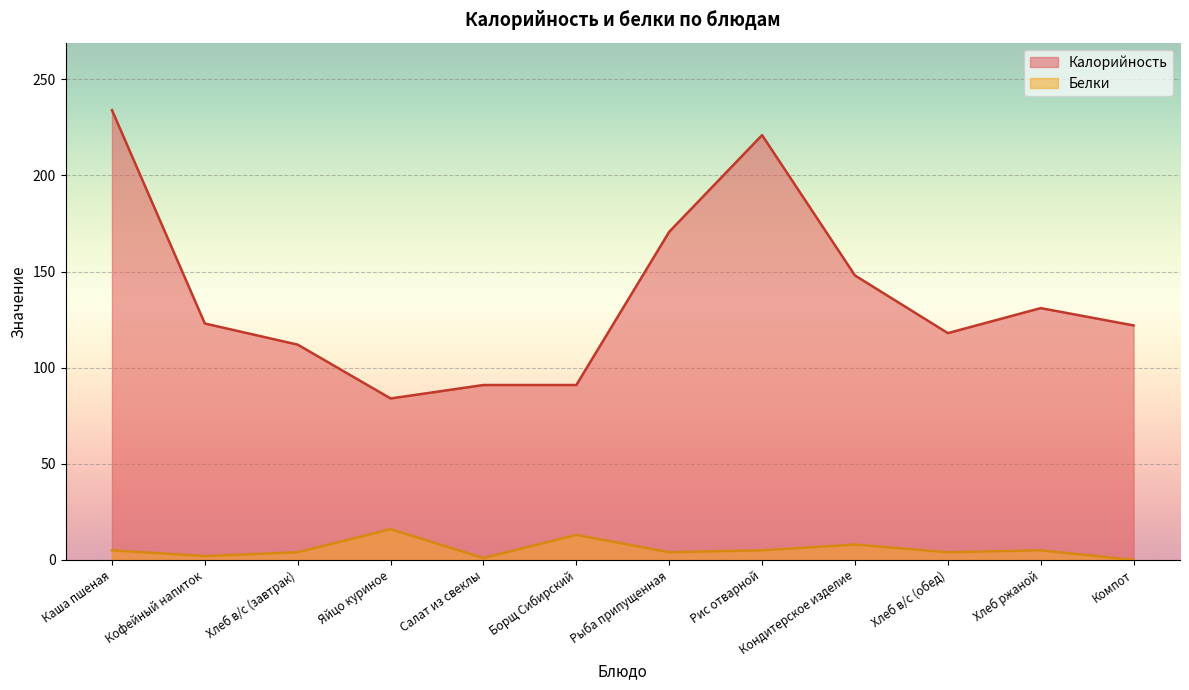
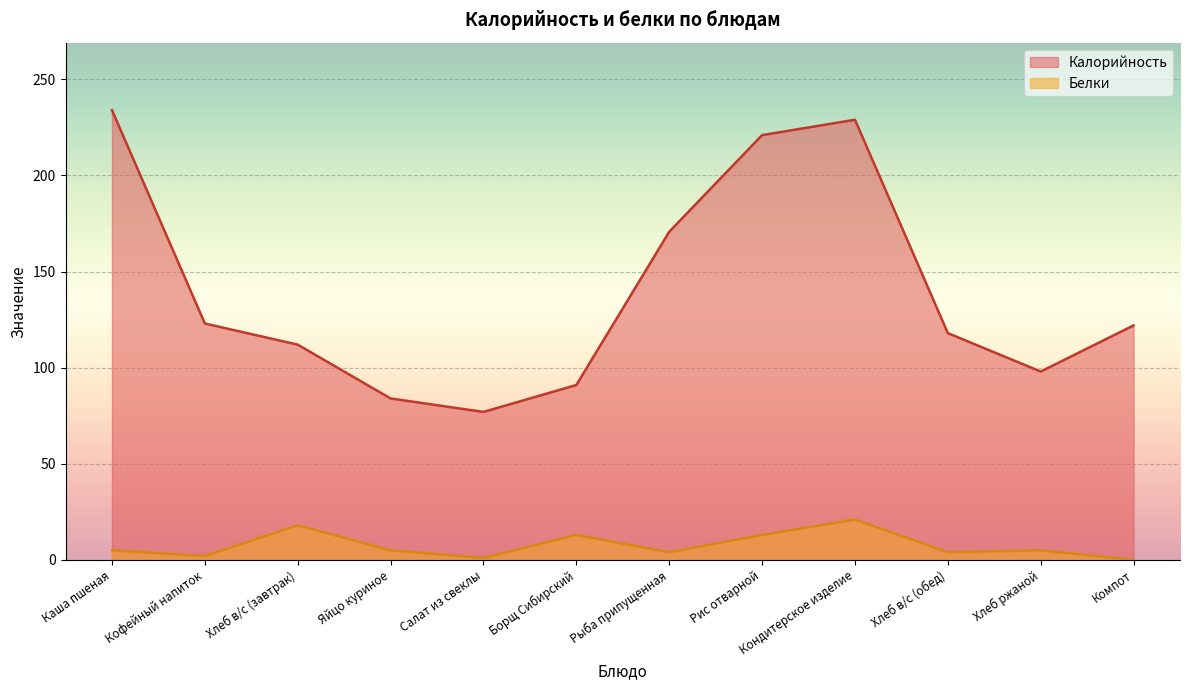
Белки, Хлеб в/с (завтрак): 4 -> 18
Белки, Яйцо куриное: 16 -> 5
Калорийность, Салат из свеклы: 91 -> 77
Белки, Рис отварной: 5 -> 13
Калорийность, Кондитерское изделие: 148 -> 229
Белки, Кондитерское изделие: 8 -> 21
Калорийность, Хлеб ржаной: 131 -> 98
